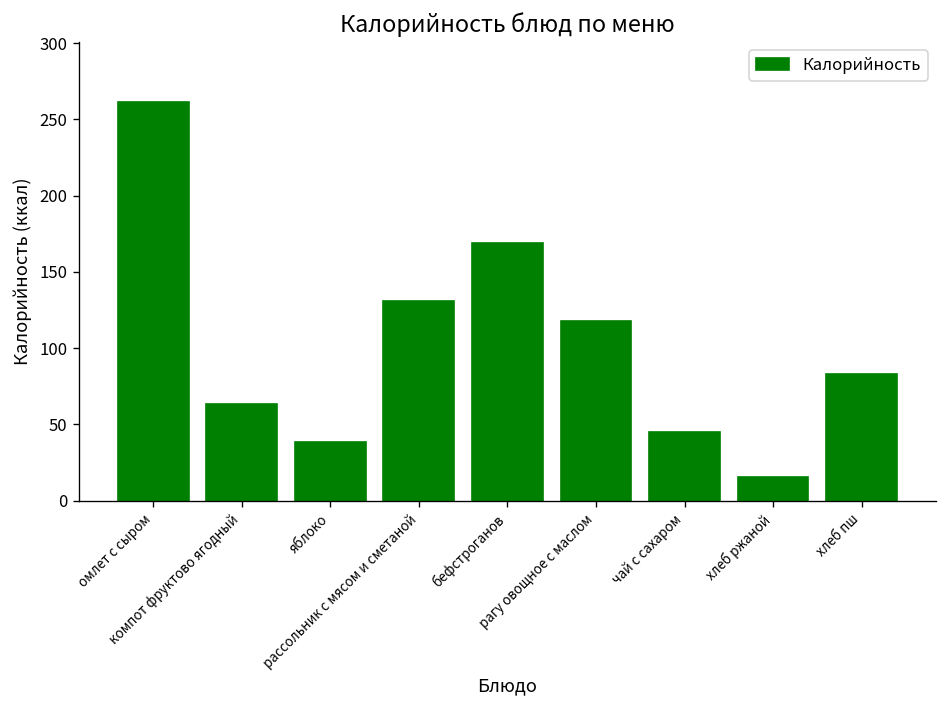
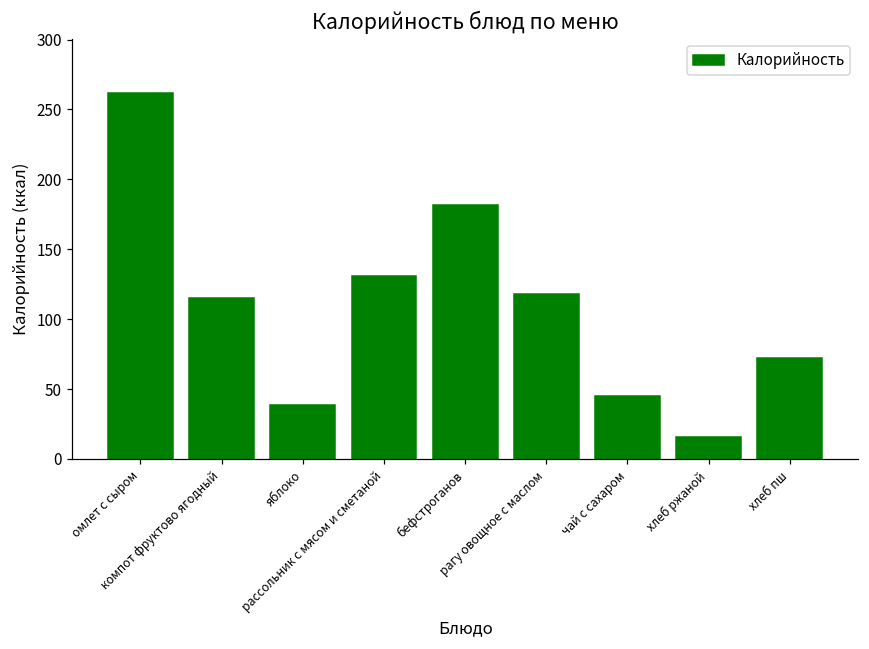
компот фруктово ягодный: 63 -> 115
бефстроганов: 169 -> 182
хлеб пш: 83 -> 72
